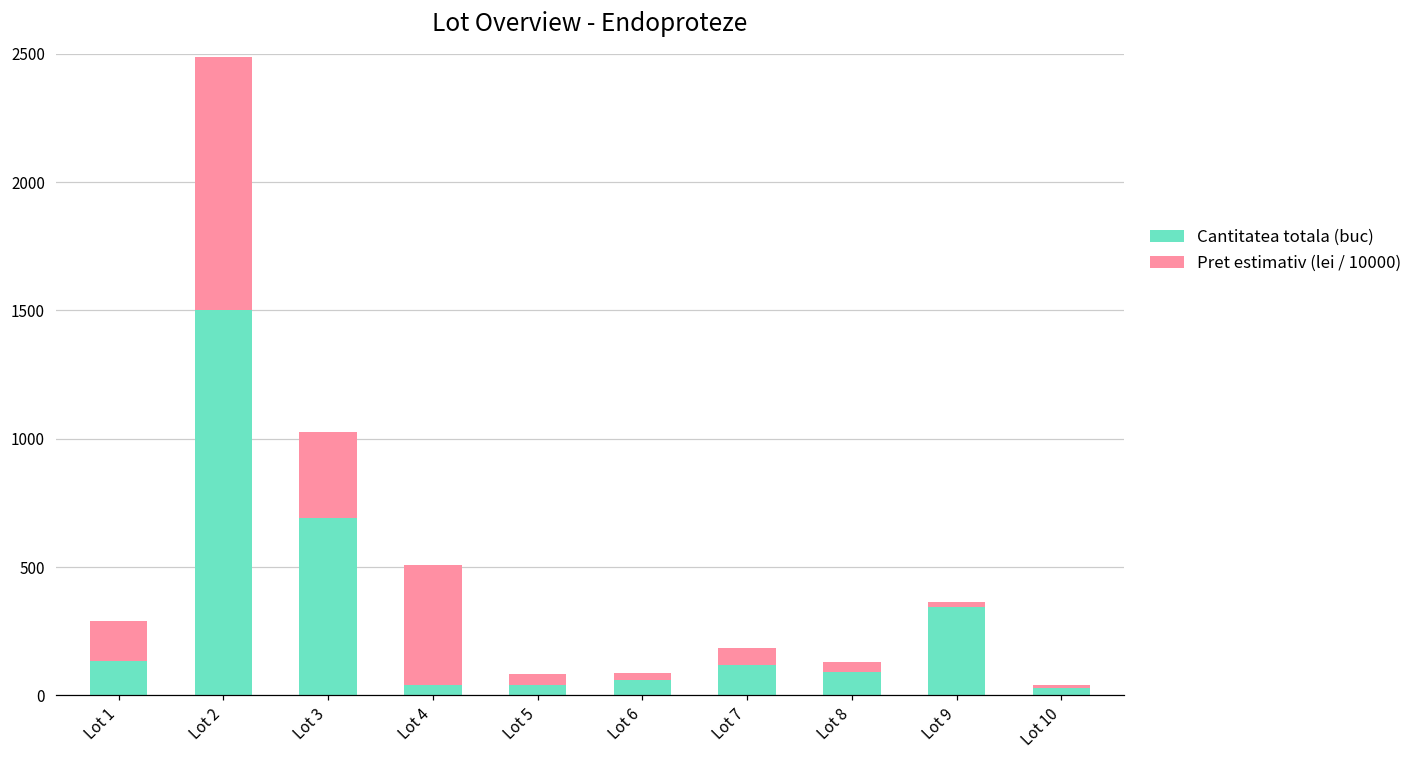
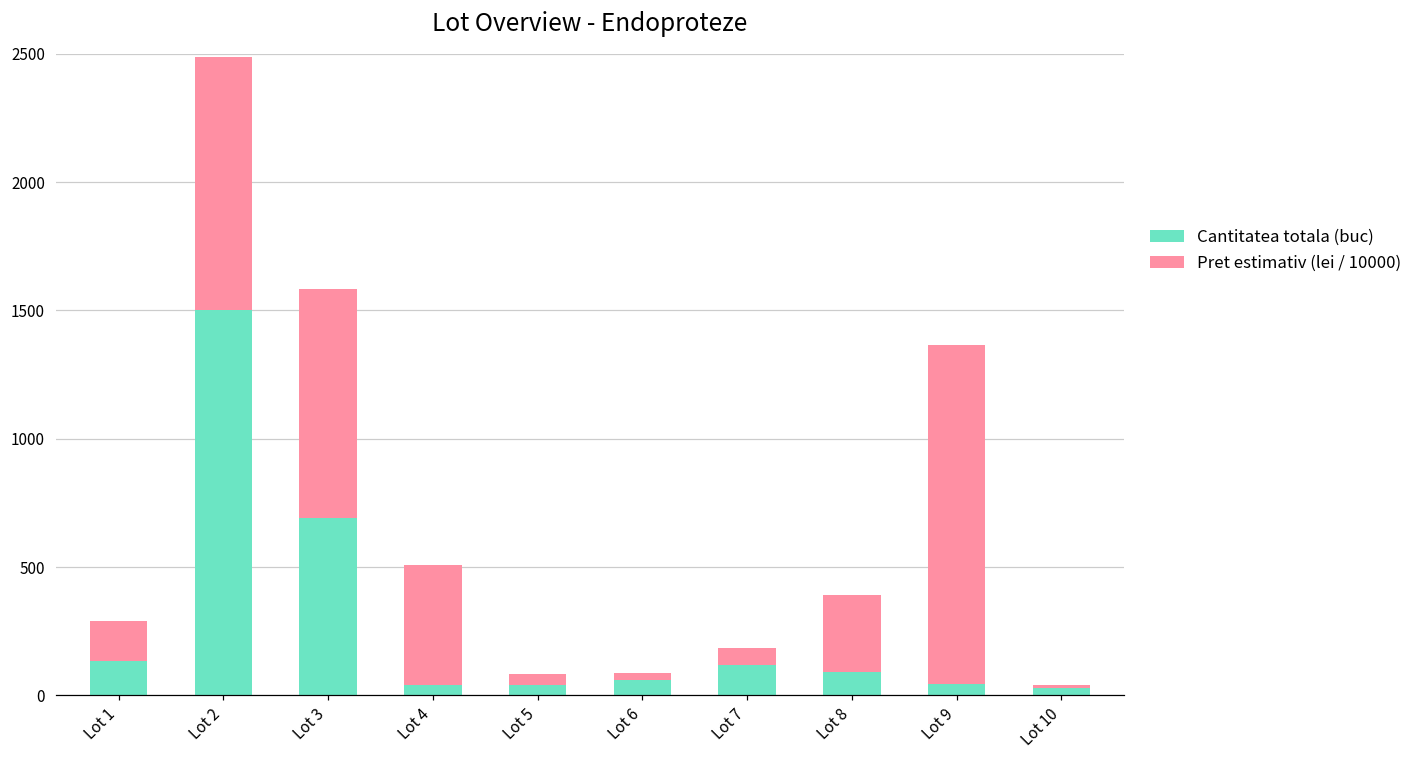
Pret estimativ (lei / 10000), Lot 3: 330 -> 890
Pret estimativ (lei / 10000), Lot 8: 40 -> 300
Cantitatea totala (buc), Lot 9: 340 -> 50
Pret estimativ (lei / 10000), Lot 9: 20 -> 1320
